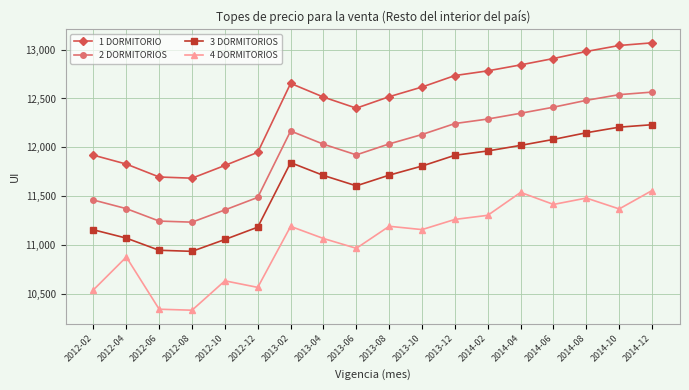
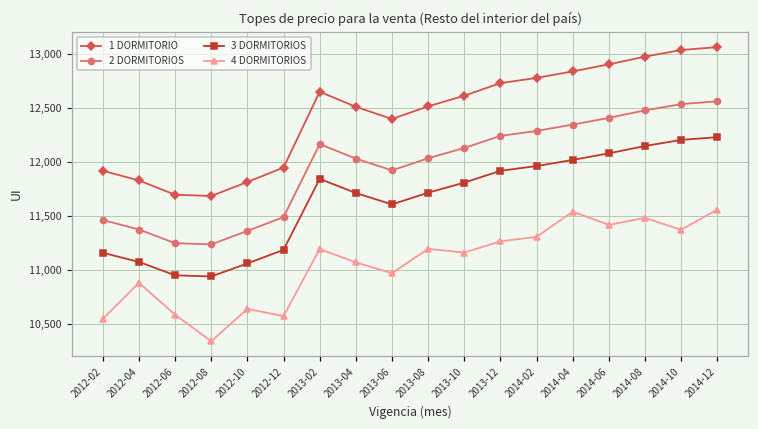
4 DORMITORIOS, 2012-06: 10,300 -> 10,600
